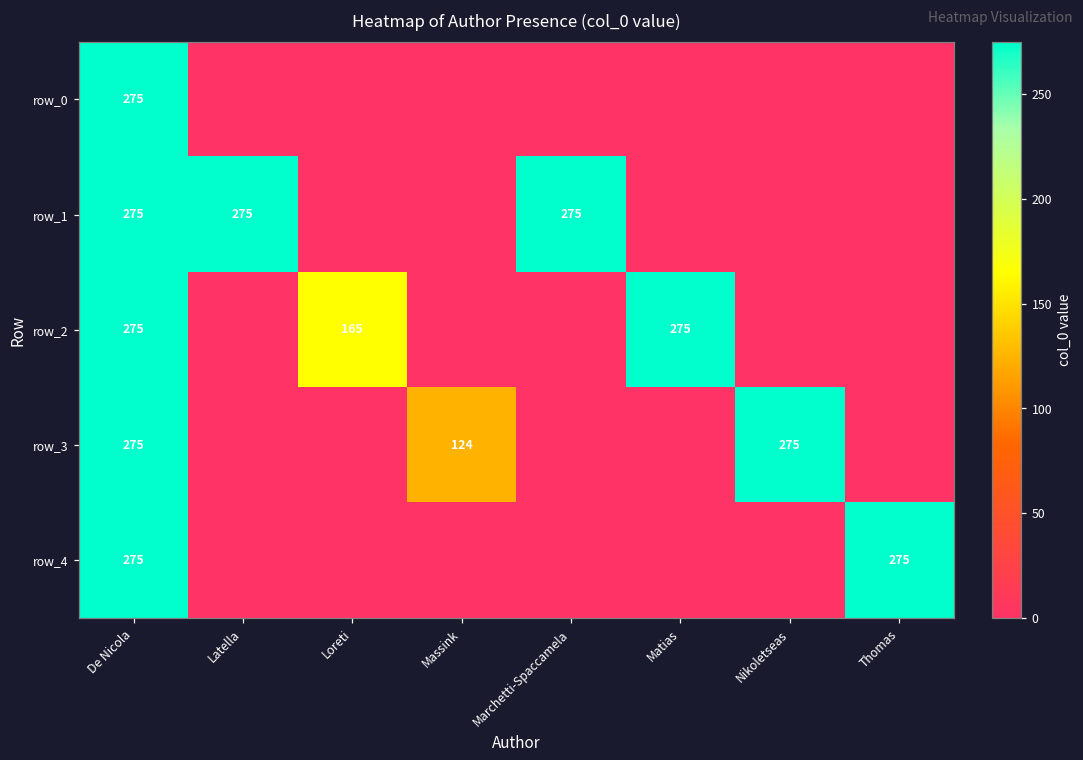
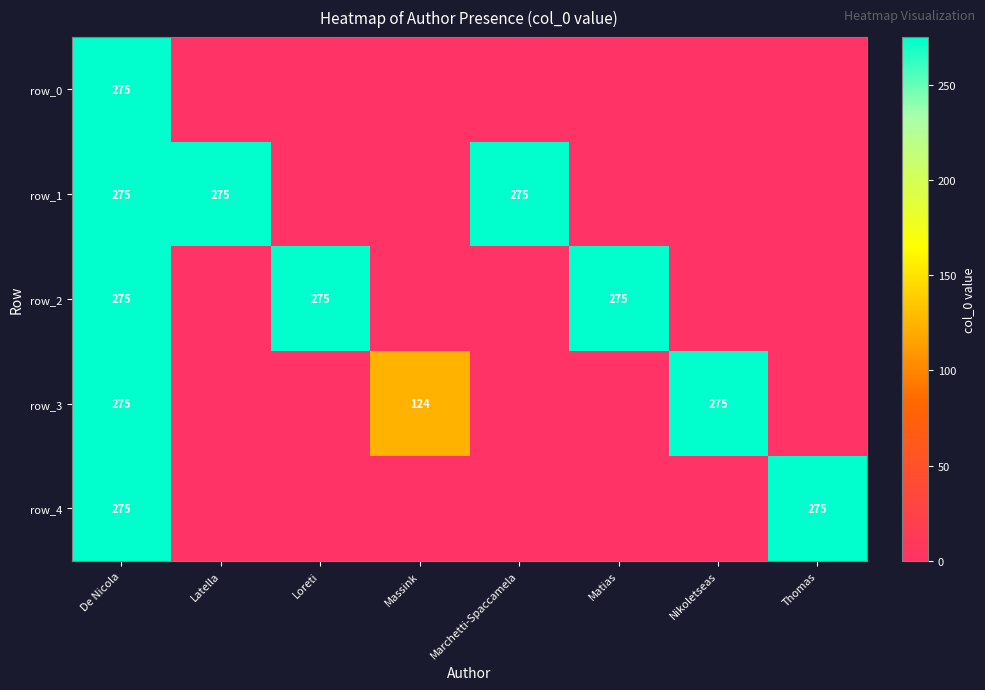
row_2, Loreti: 165 -> 275
